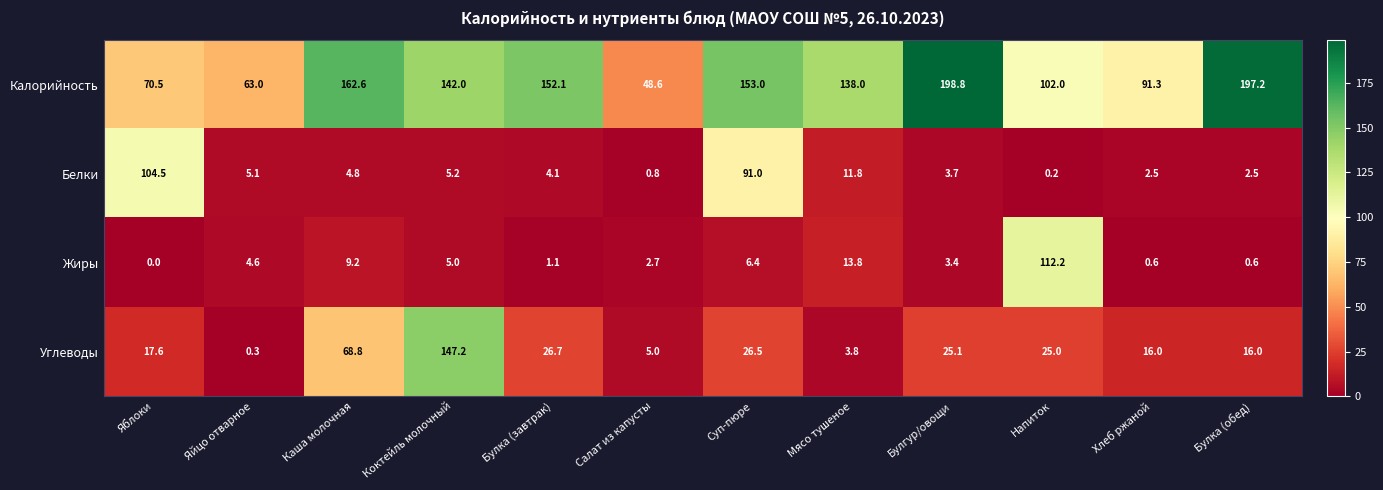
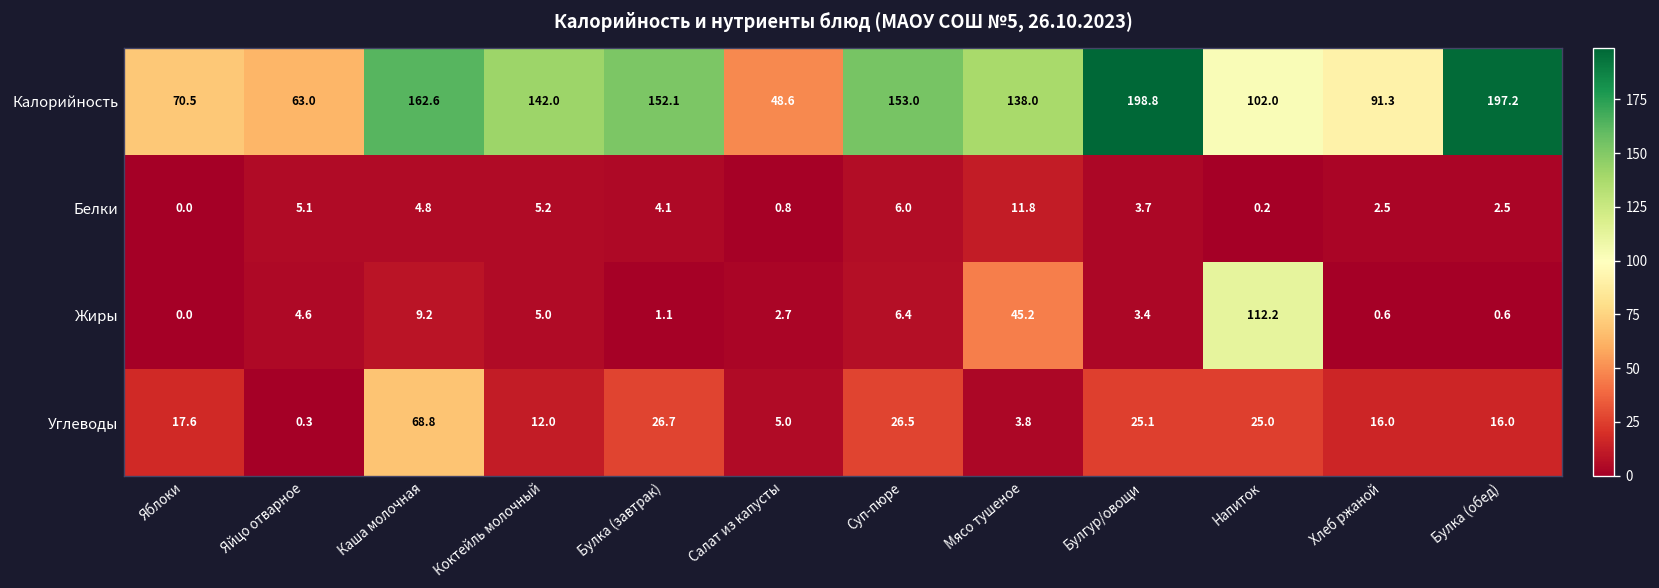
Белки, Яблоки: 104.5 -> 0.0
Белки, Суп-пюре: 91.0 -> 6.0
Жиры, Мясо тушеное: 13.8 -> 45.2
Углеводы, Коктейль молочный: 147.2 -> 12.0
